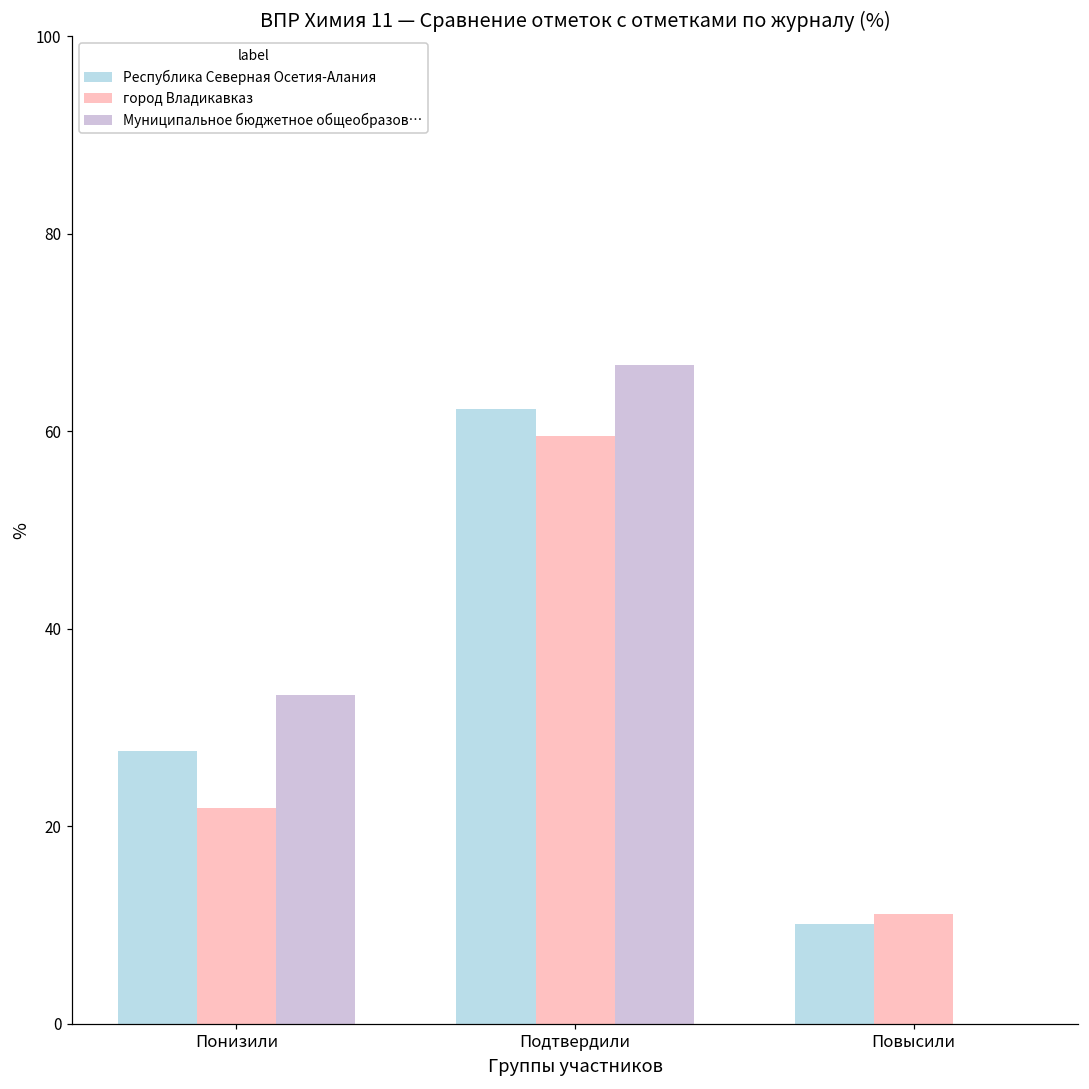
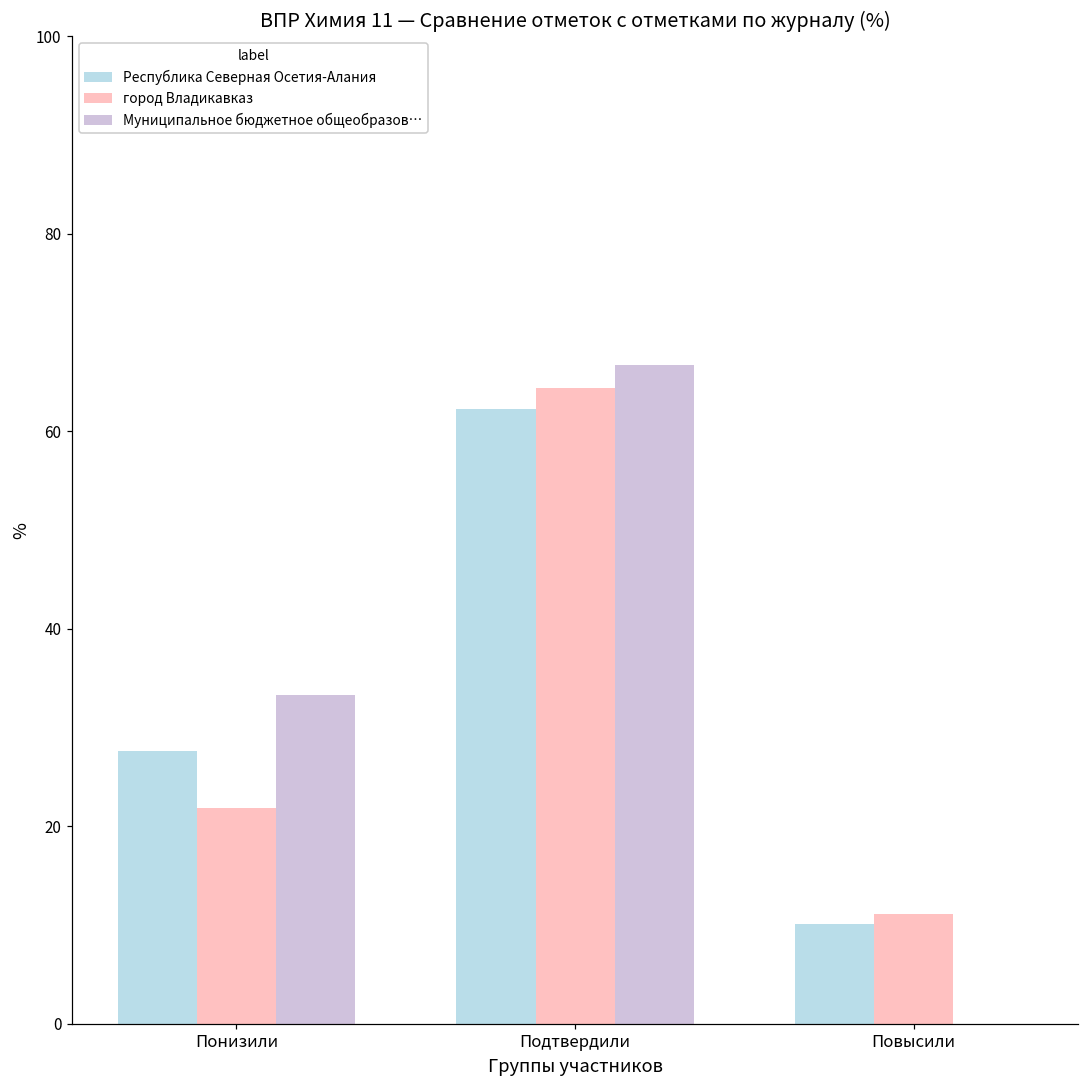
город Владикавказ, Подтвердили: 60 -> 64
